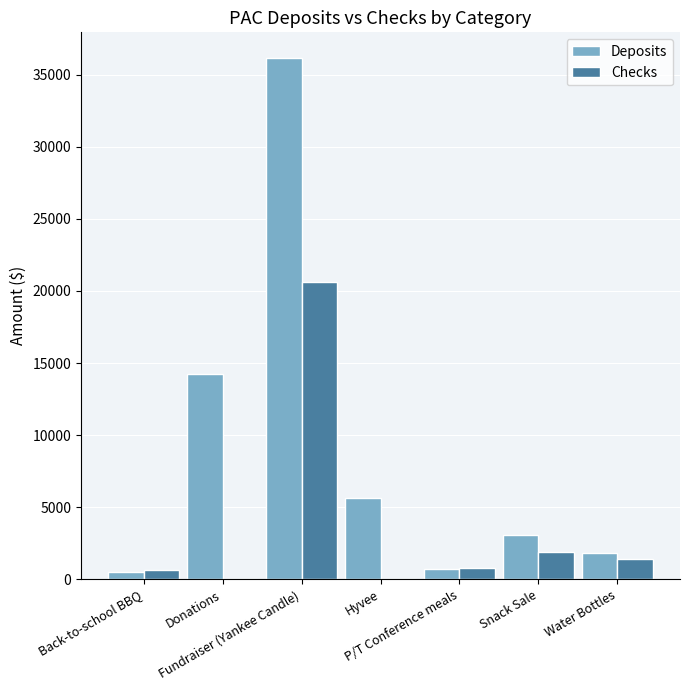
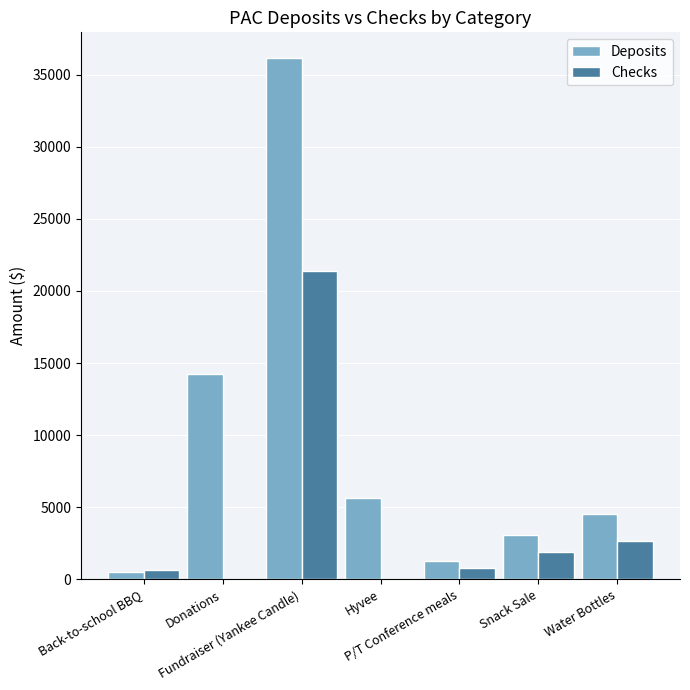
Checks, Fundraiser (Yankee Candle): 20600 -> 21400
Deposits, P/T Conference meals: 700 -> 1300
Deposits, Water Bottles: 1800 -> 4500
Checks, Water Bottles: 1400 -> 2700
